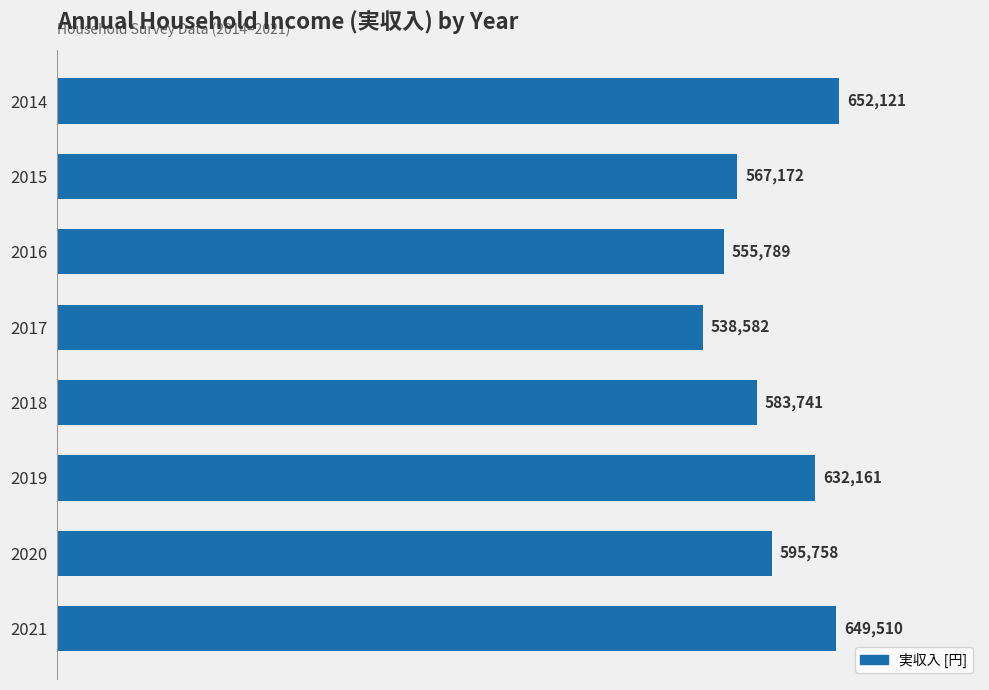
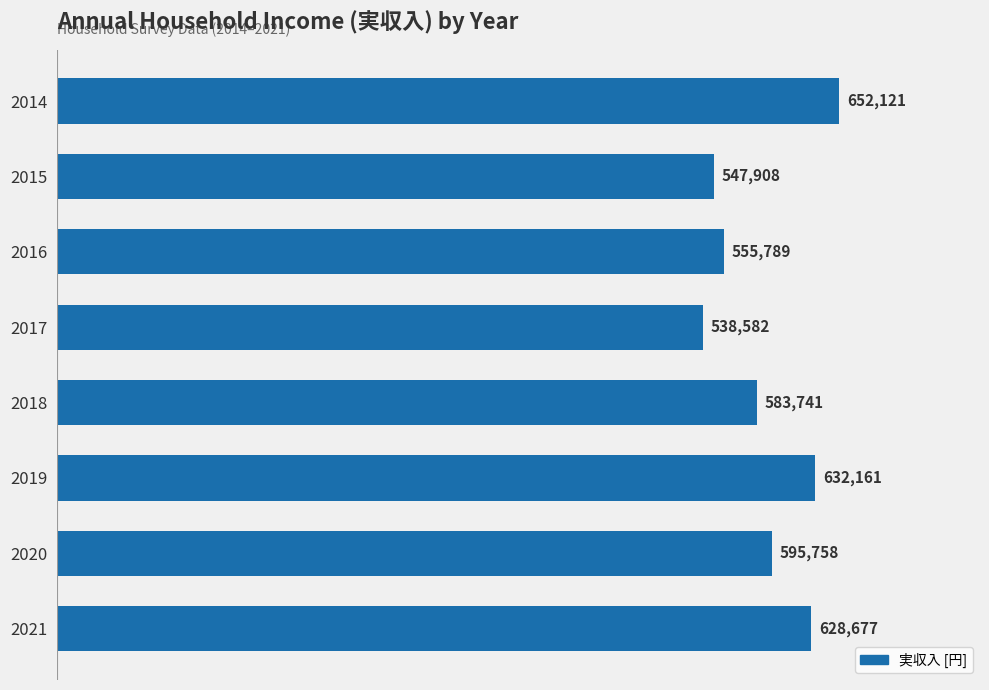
2015: 567,172 -> 547,908
2021: 649,510 -> 628,677
